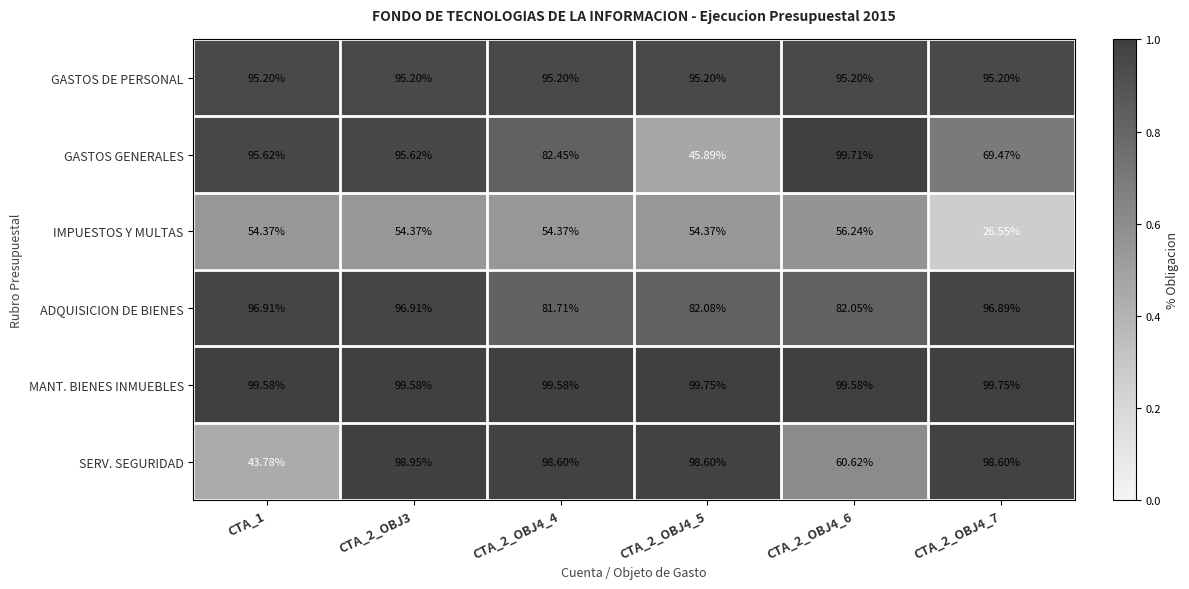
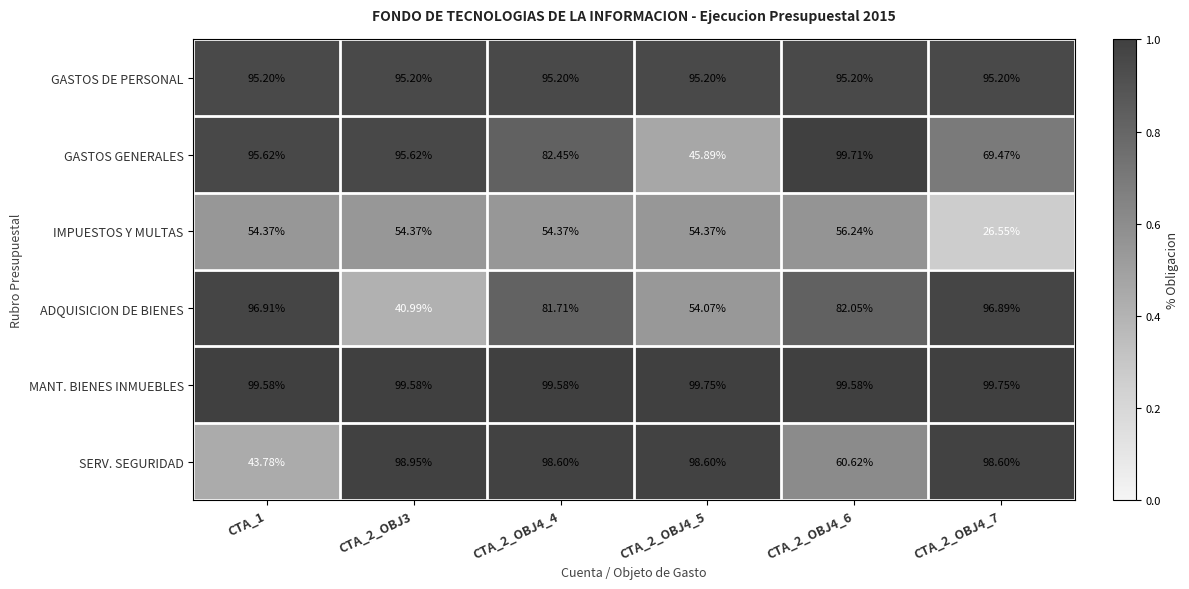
ADQUISICION DE BIENES, CTA_2_OBJ3: 96.91% -> 40.99%
ADQUISICION DE BIENES, CTA_2_OBJ4_5: 82.08% -> 54.07%
